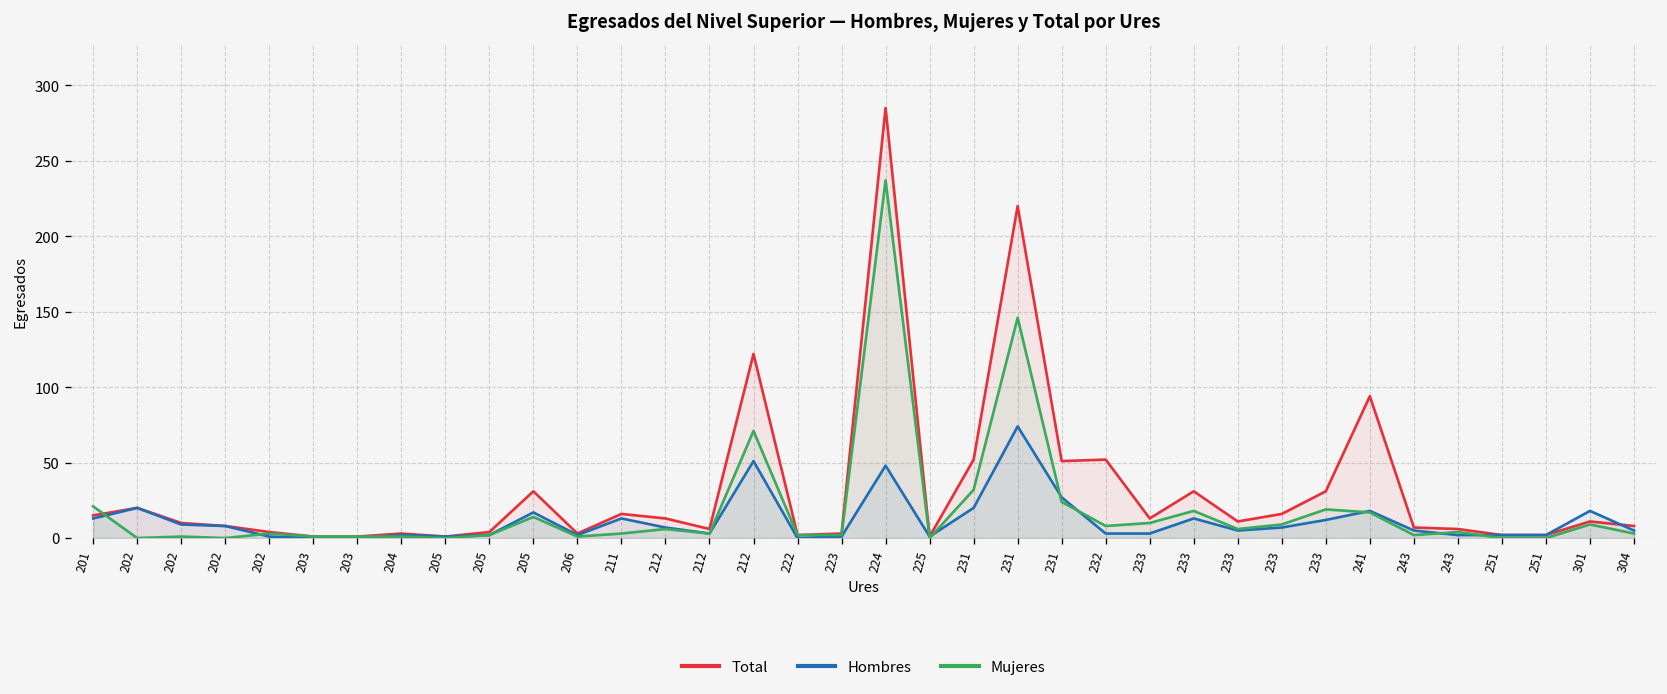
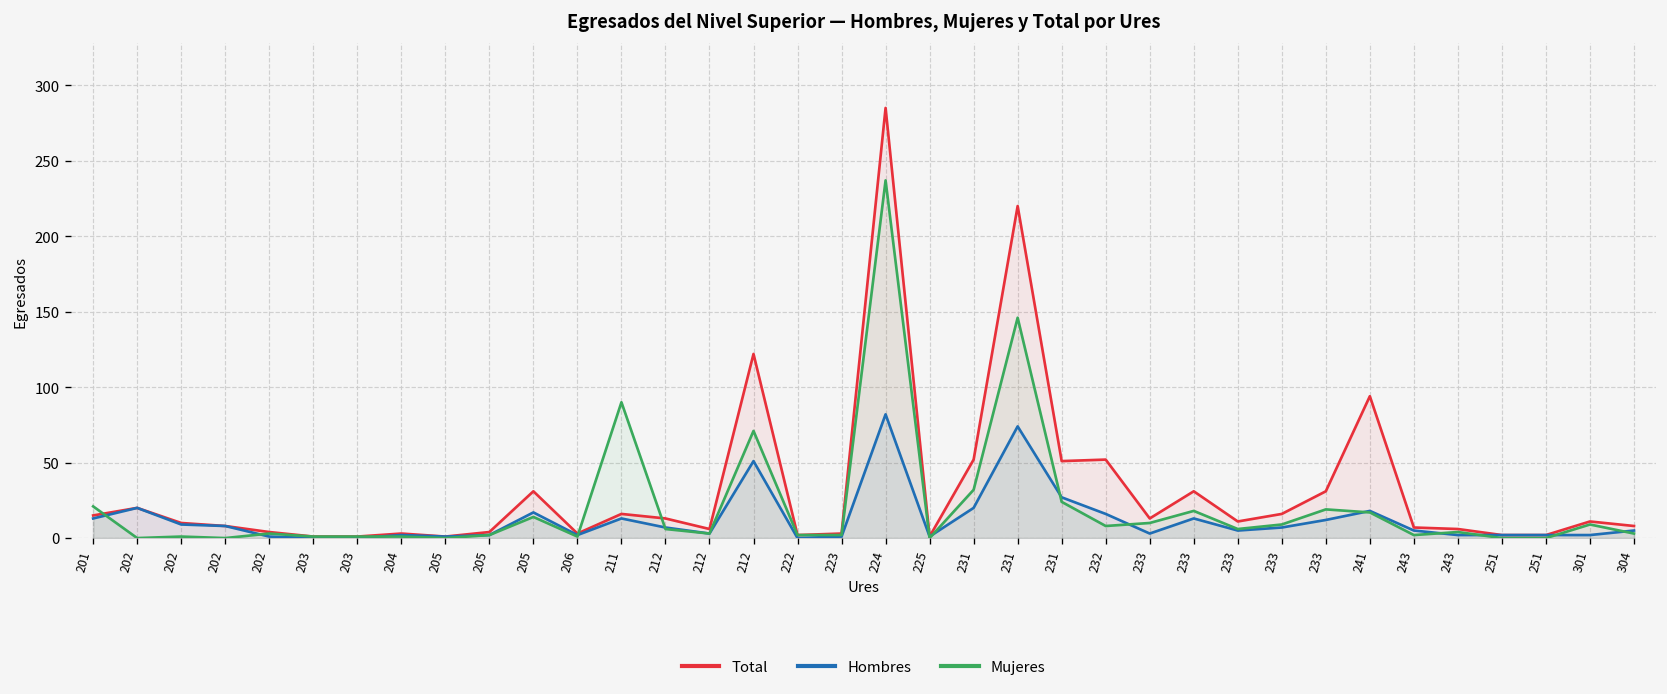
Mujeres, 211: 3 -> 90
Hombres, 224: 48 -> 82
Hombres, 232: 3 -> 16
Hombres, 301: 18 -> 2
